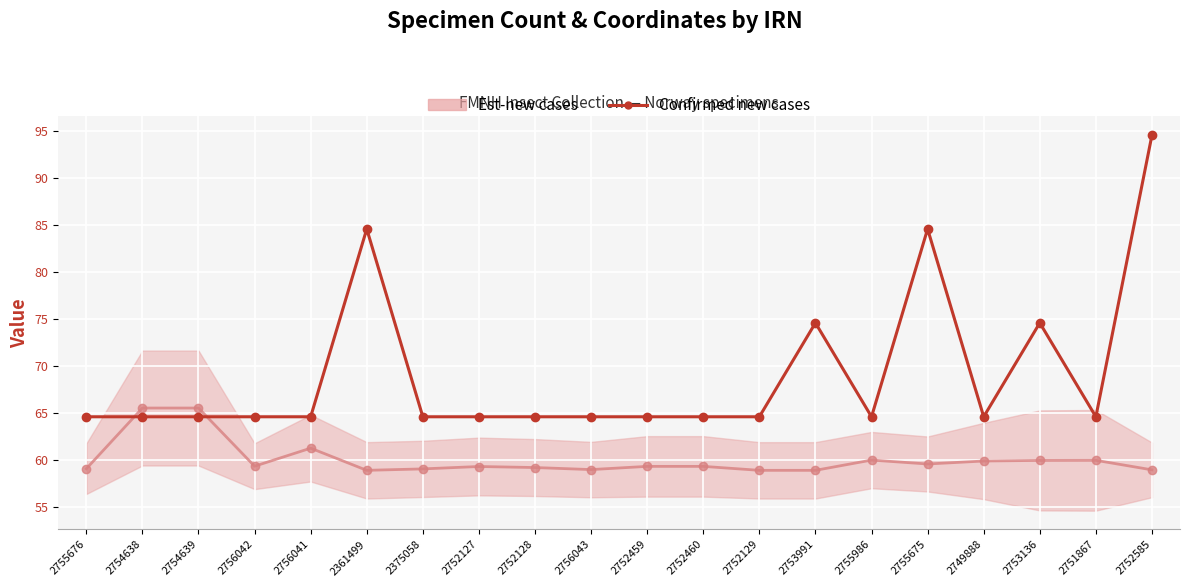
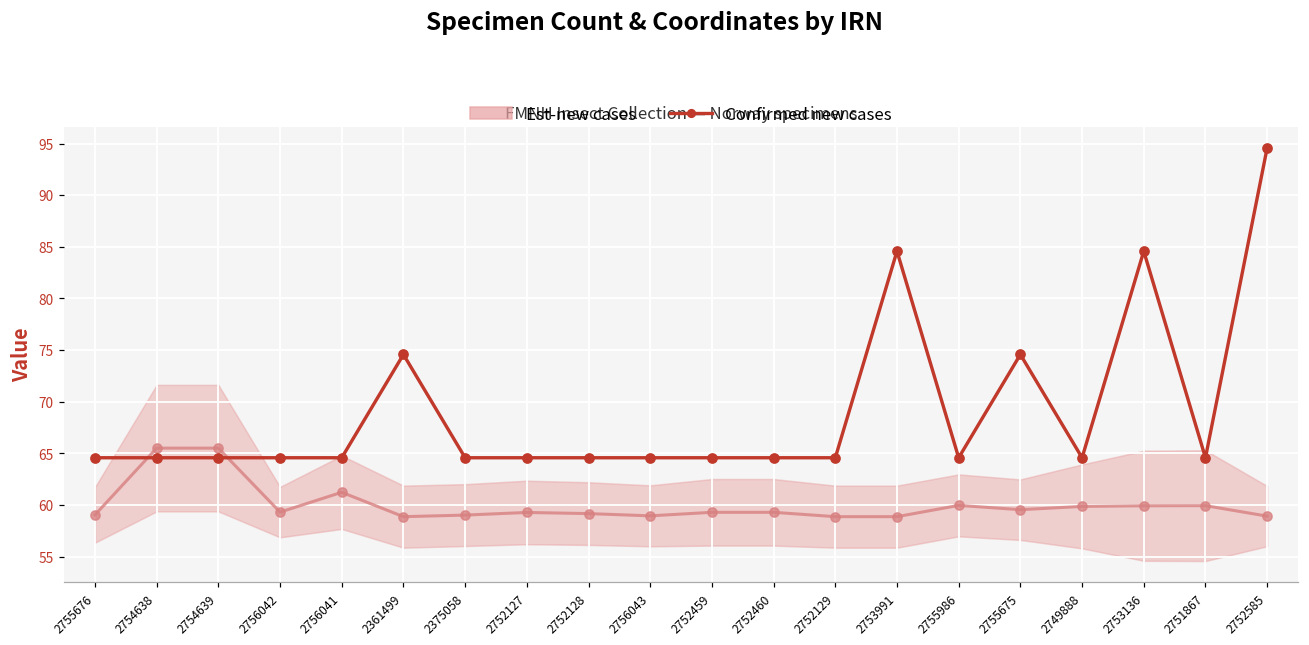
Confirmed new cases, 2361499: 85 -> 75
Confirmed new cases, 2753991: 75 -> 85
Confirmed new cases, 2755675: 85 -> 75
Confirmed new cases, 2753136: 75 -> 85
